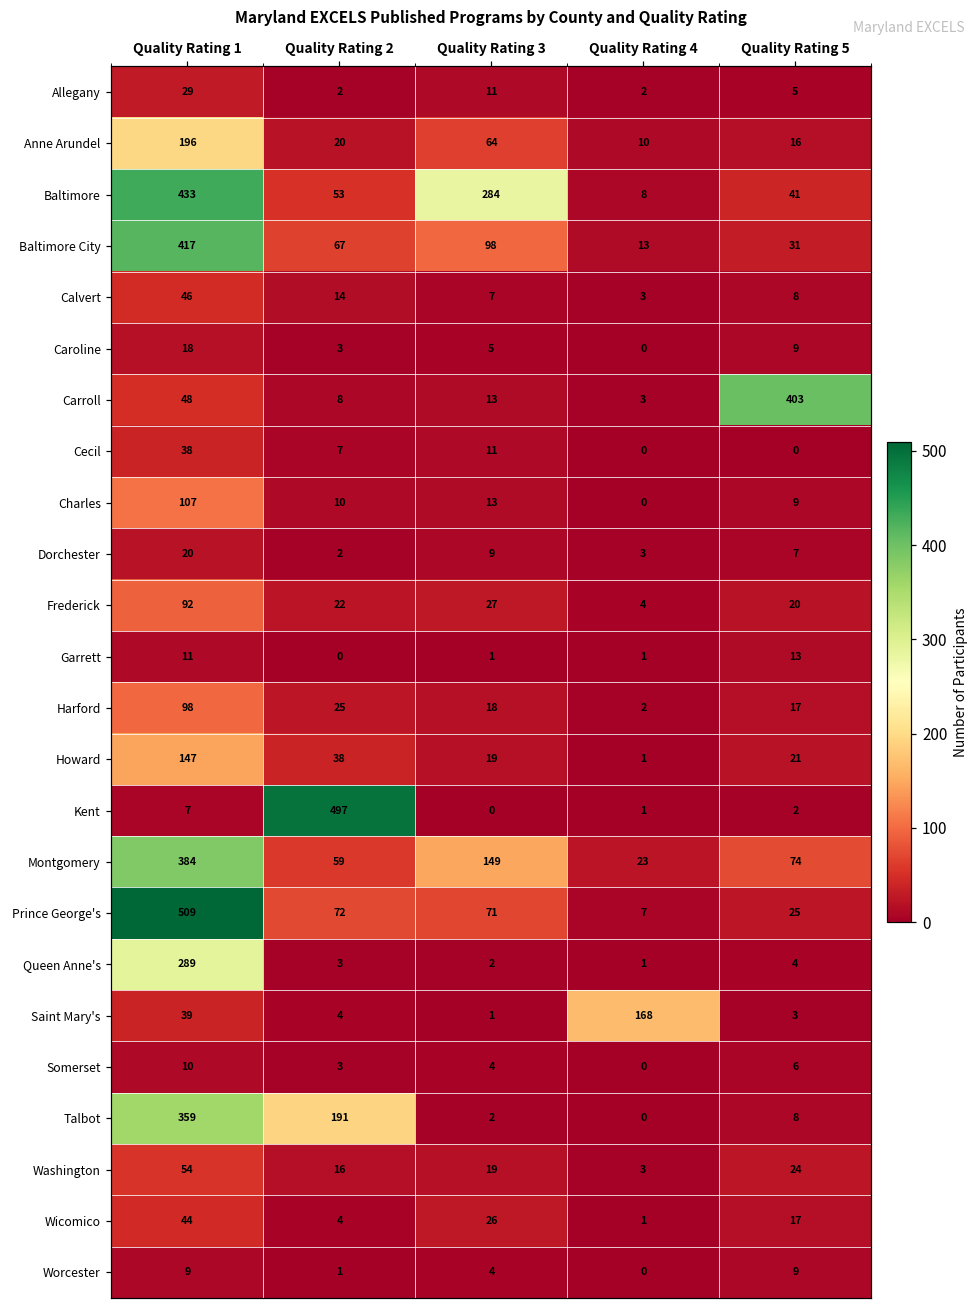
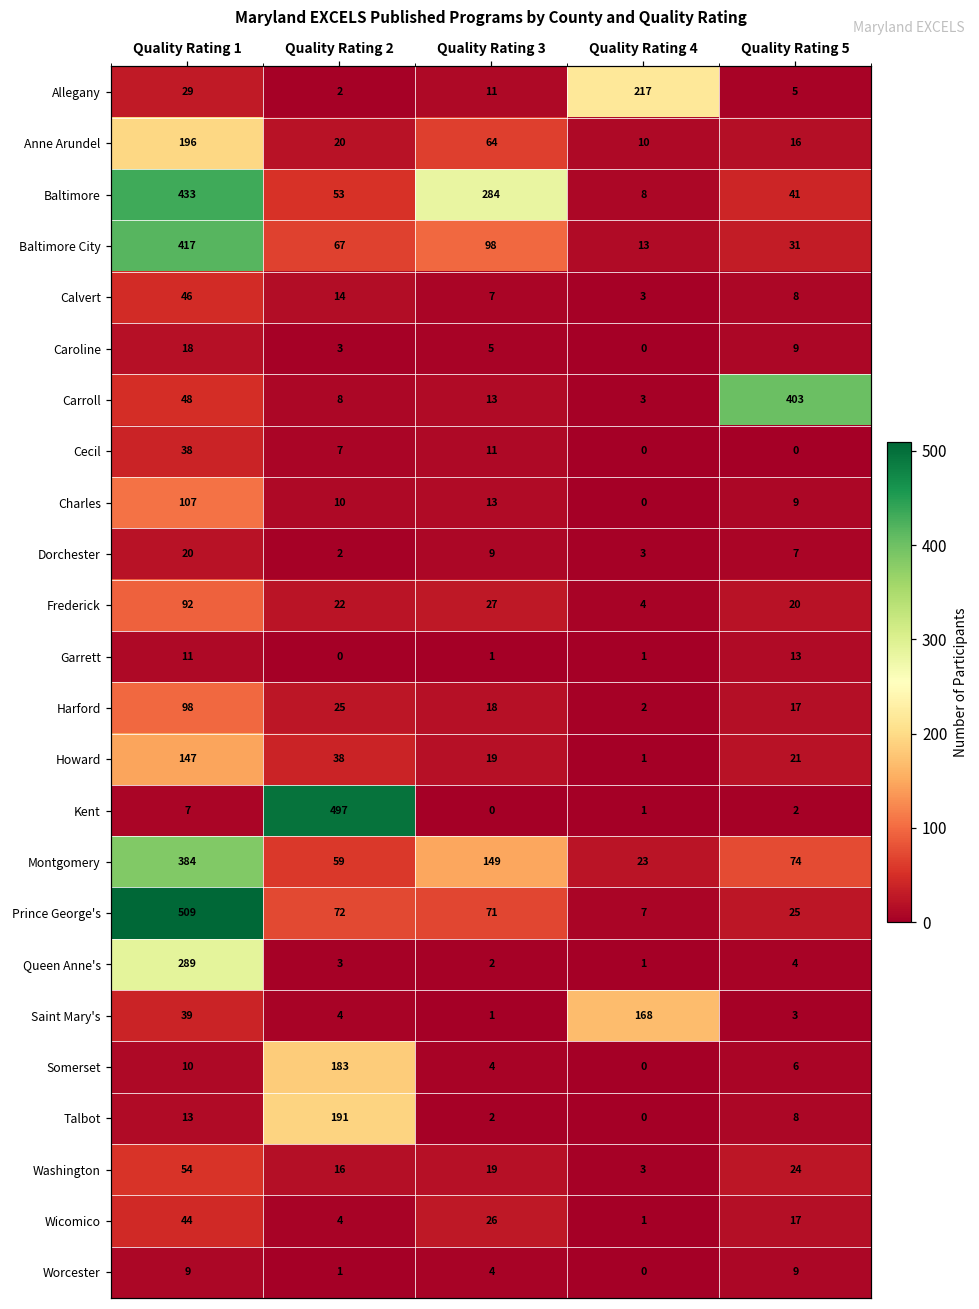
Allegany, Quality Rating 4: 2 -> 217
Somerset, Quality Rating 2: 3 -> 183
Talbot, Quality Rating 1: 359 -> 13
